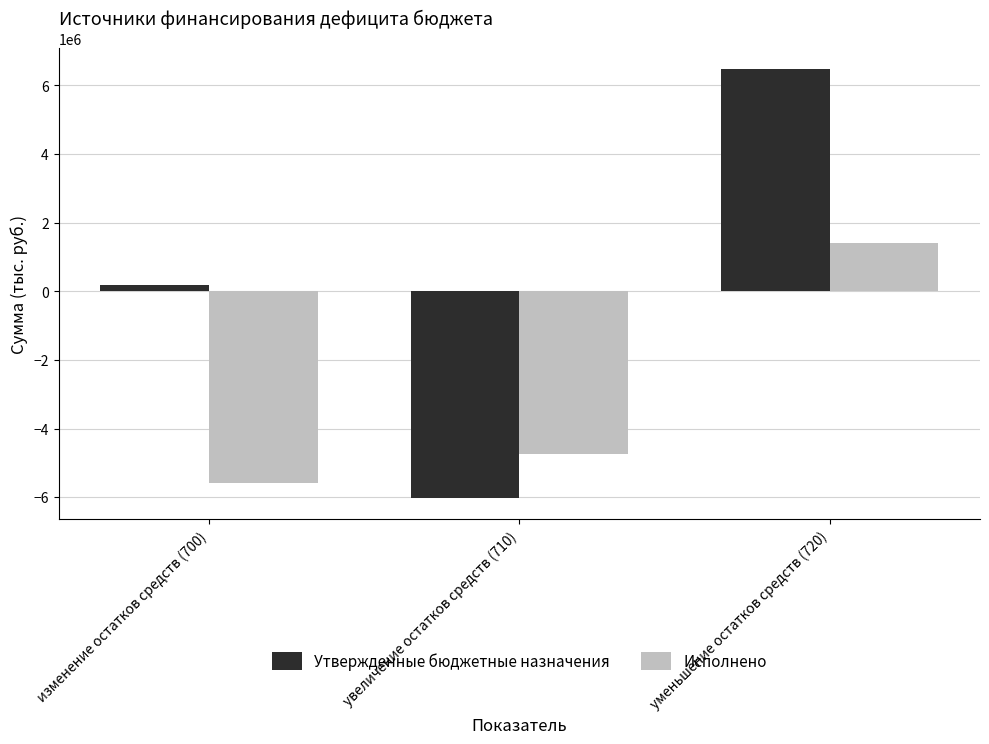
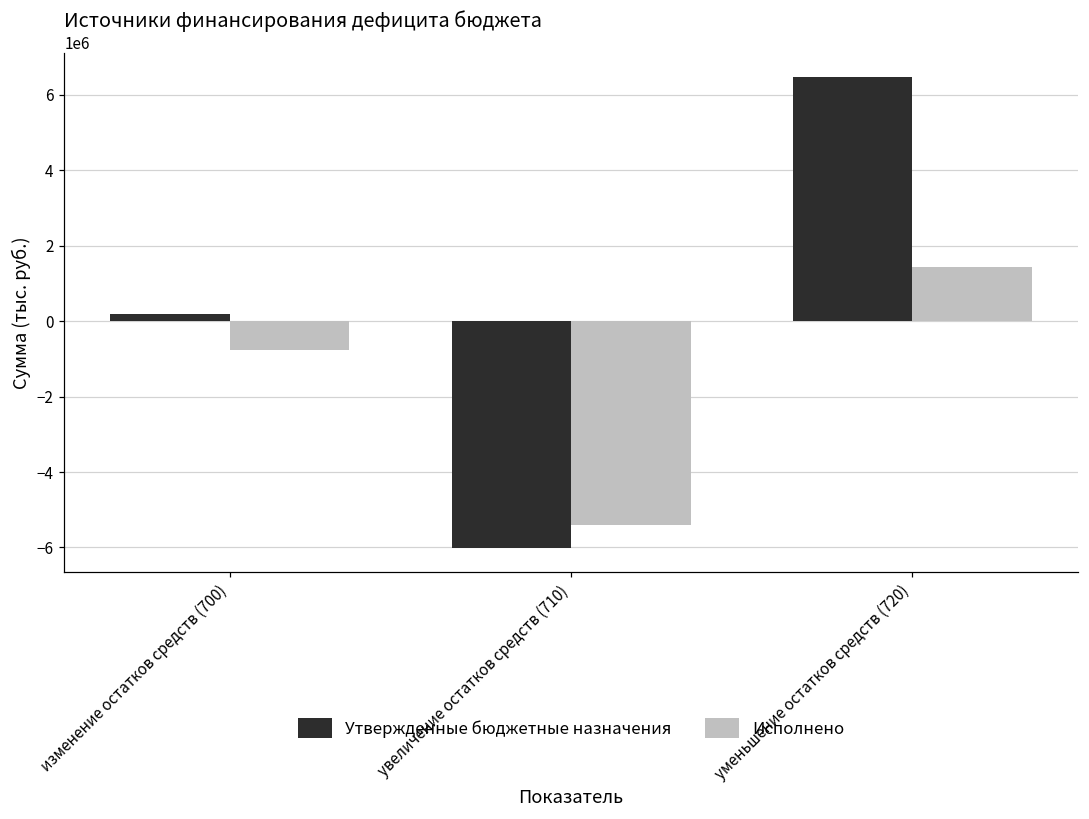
Исполнено, изменение остатков средств (700): -5600000 -> -800000
Исполнено, увеличение остатков средств (710): -4700000 -> -5400000
